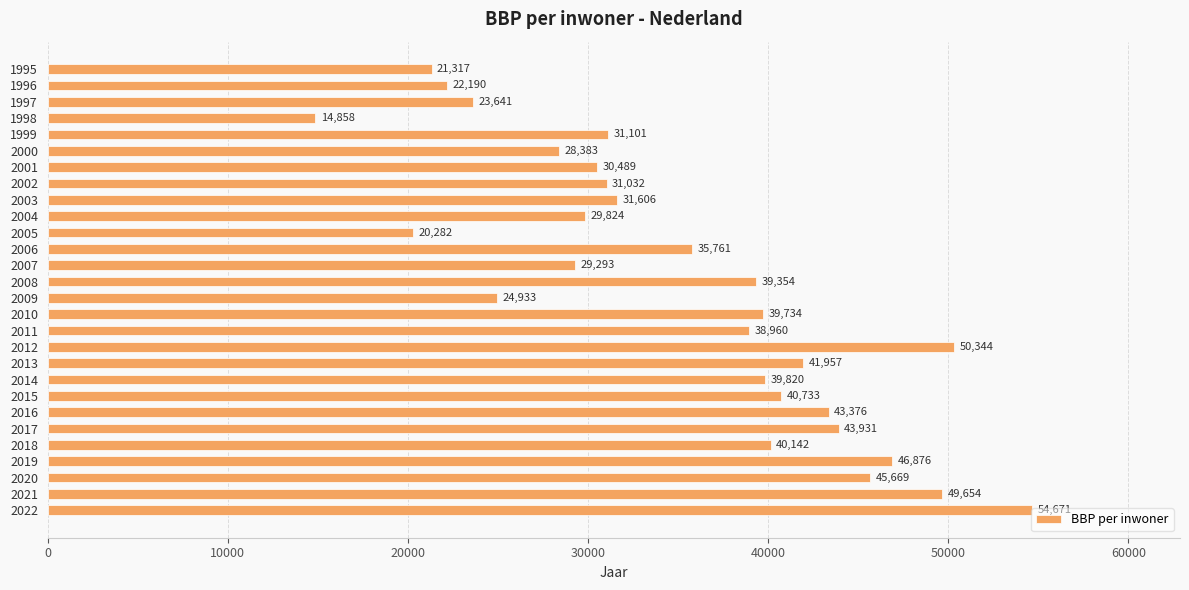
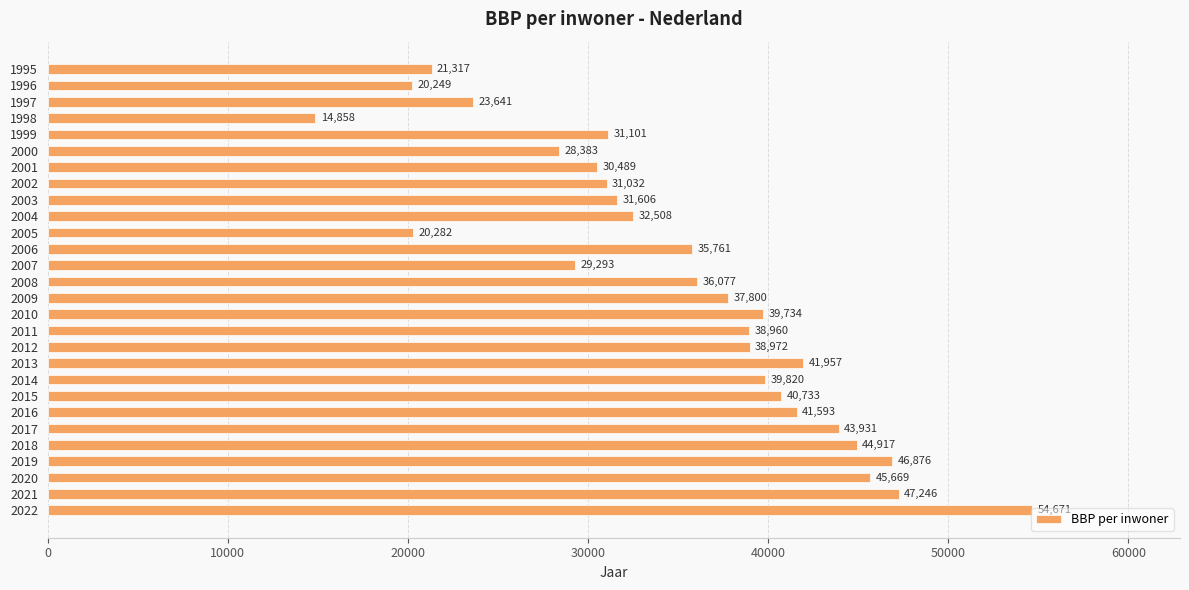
1996: 22,190 -> 20,249
2004: 29,824 -> 32,508
2008: 39,354 -> 36,077
2009: 24,933 -> 37,800
2012: 50,344 -> 38,972
2016: 43,376 -> 41,593
2018: 40,142 -> 44,917
2021: 49,654 -> 47,246
